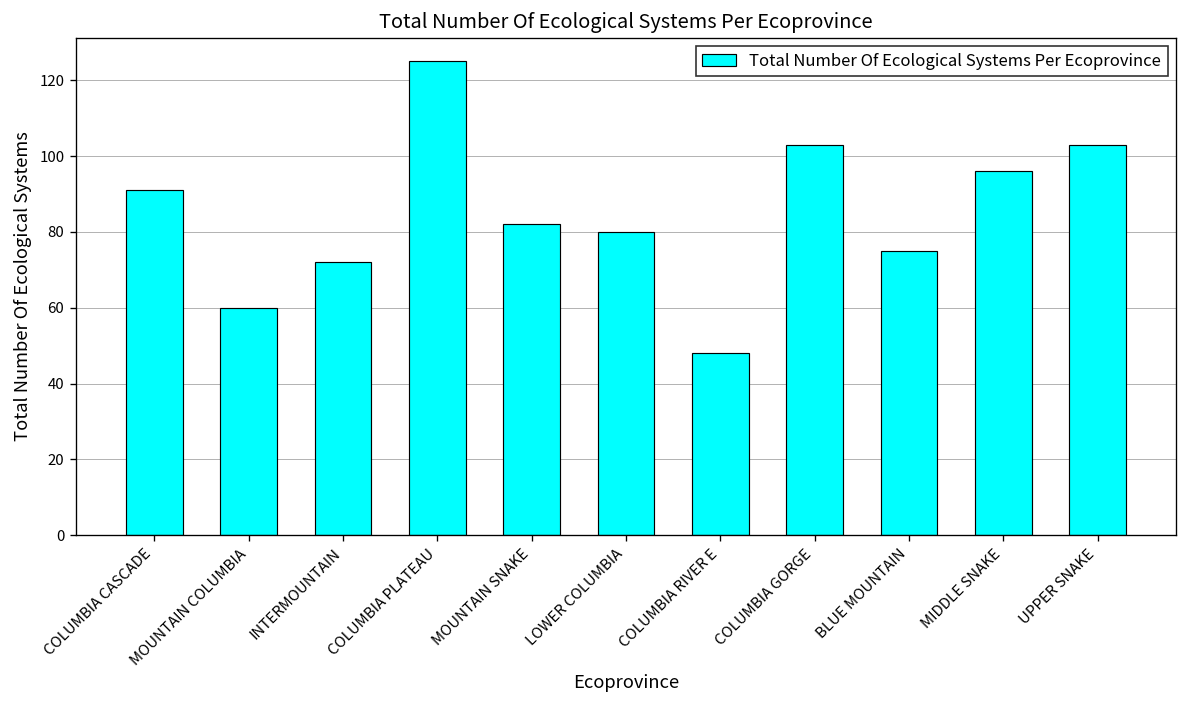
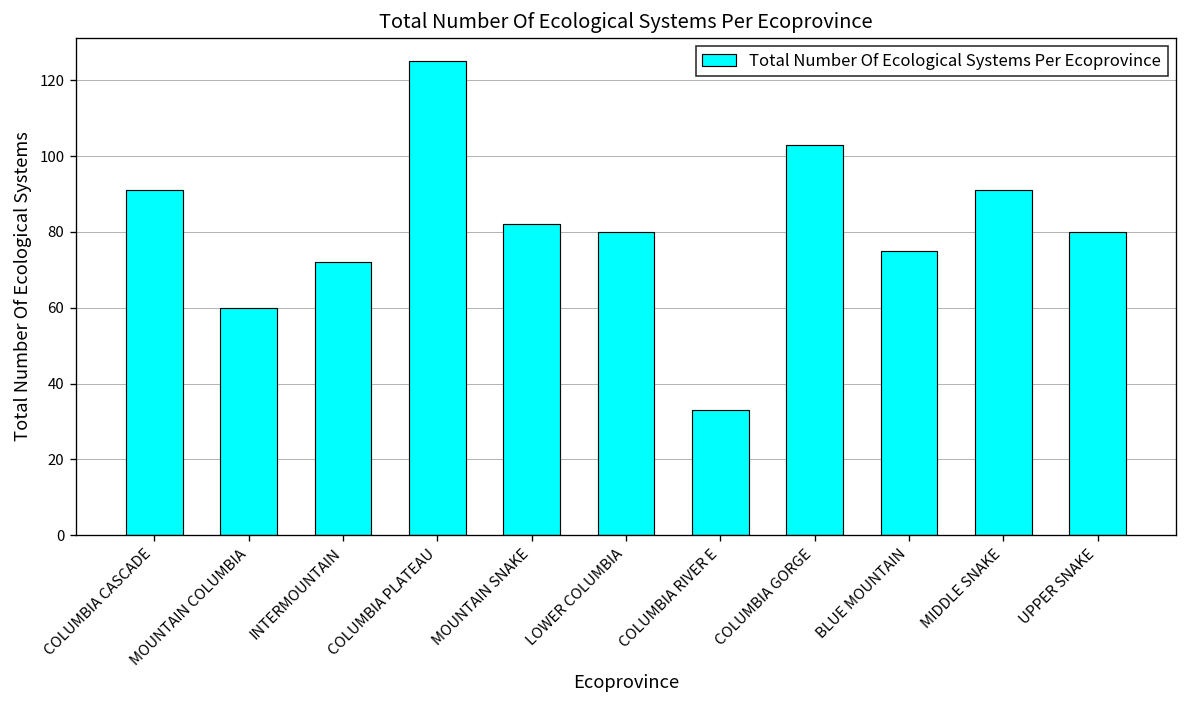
COLUMBIA RIVER E: 48 -> 33
MIDDLE SNAKE: 96 -> 91
UPPER SNAKE: 103 -> 80
